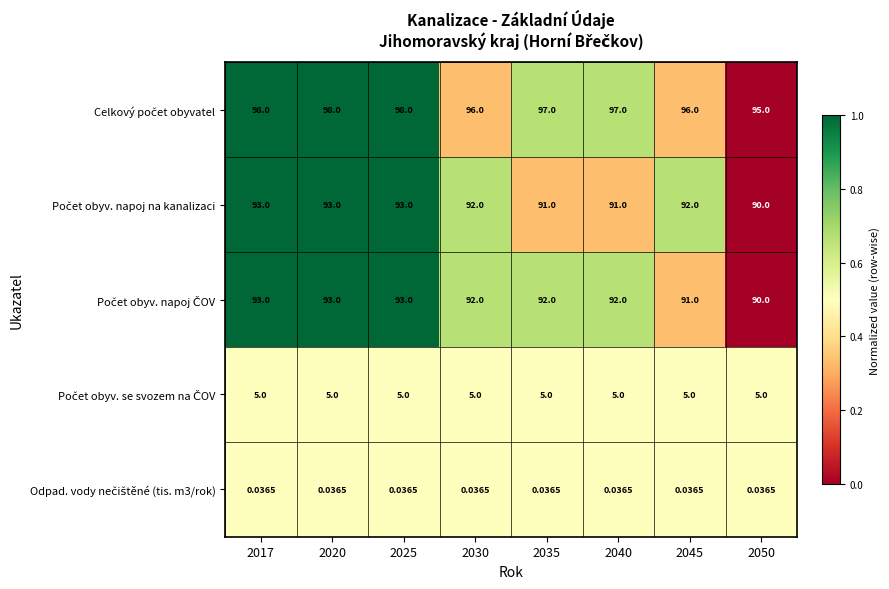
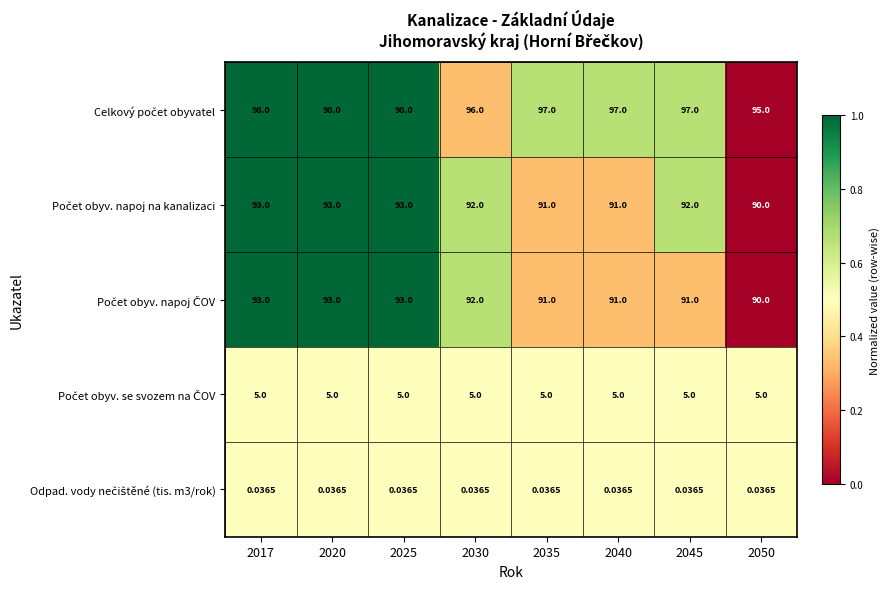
Celkový počet obyvatel, 2045: 96.0 -> 97.0
Počet obyv. napoj ČOV, 2035: 92.0 -> 91.0
Počet obyv. napoj ČOV, 2040: 92.0 -> 91.0
